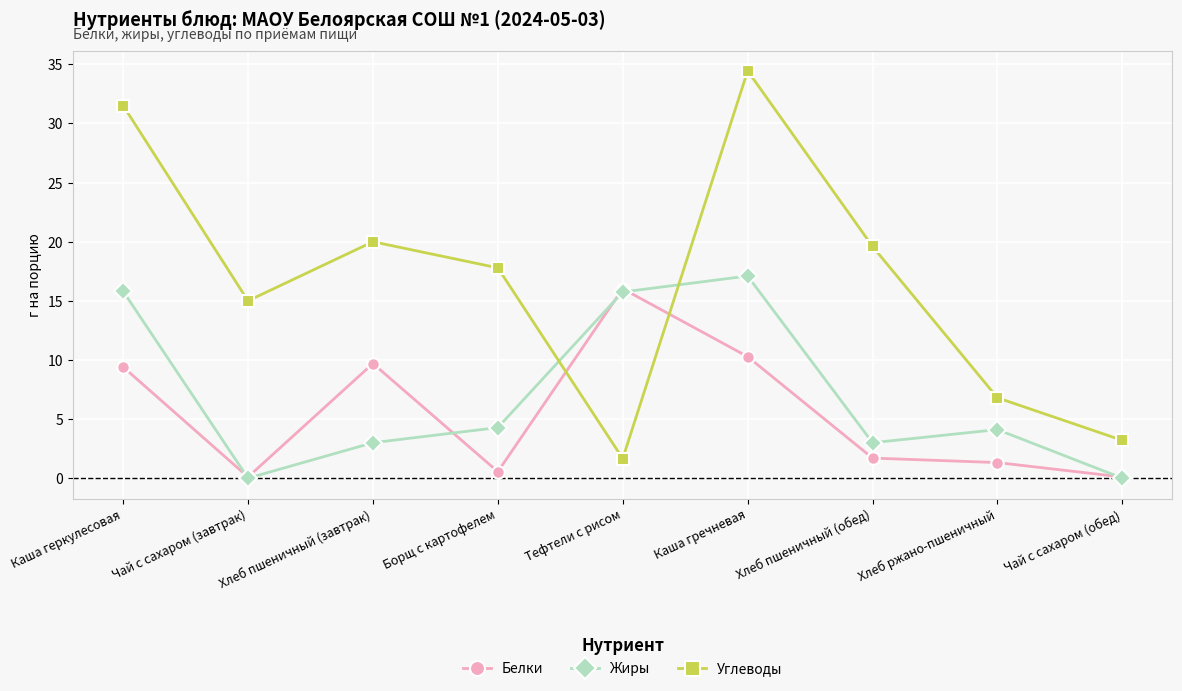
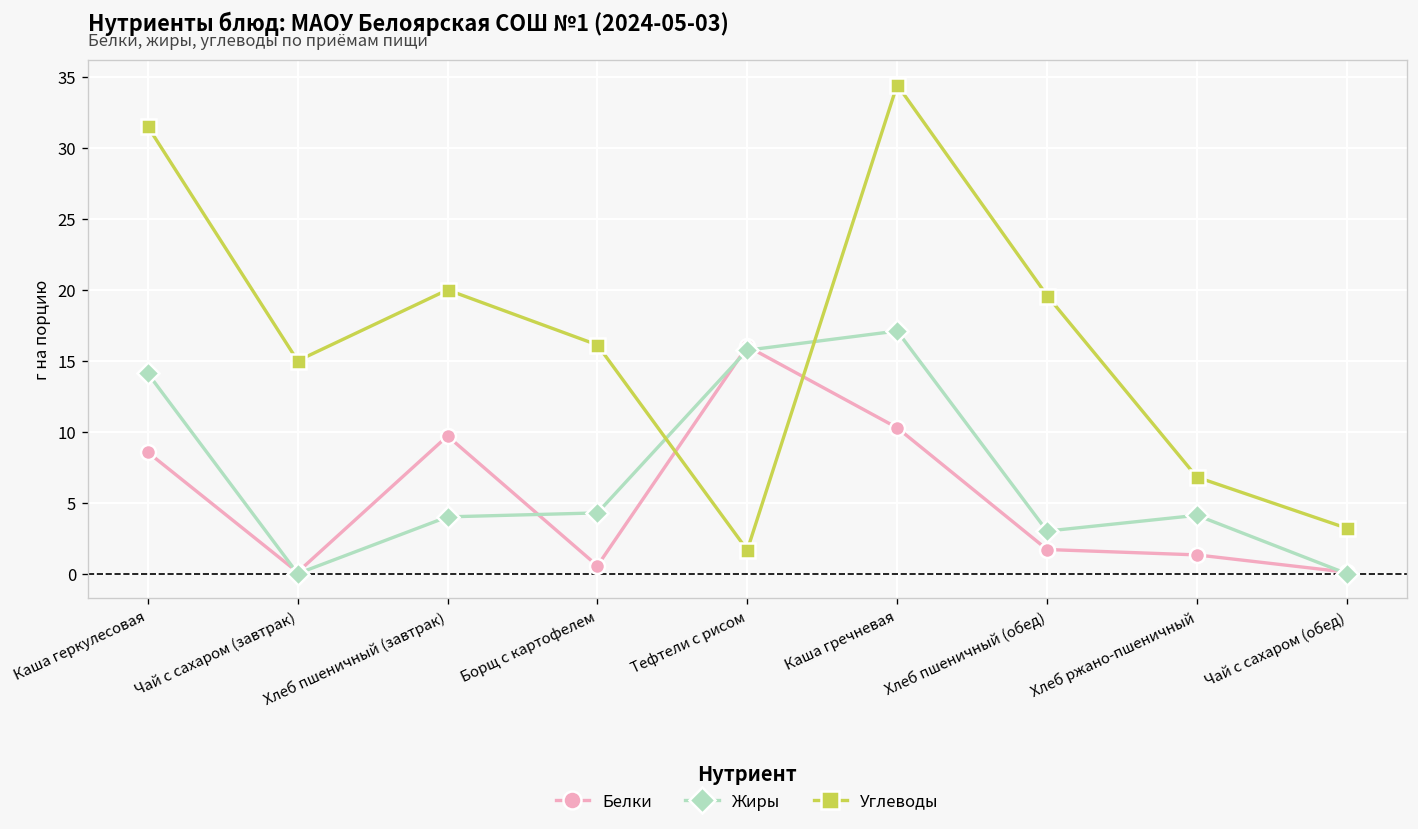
Белки, Каша геркулесовая: 9.4 -> 8.6
Жиры, Каша геркулесовая: 15.8 -> 14.1
Жиры, Хлеб пшеничный (завтрак): 3 -> 4
Углеводы, Борщ с картофелем: 17.8 -> 16.1
